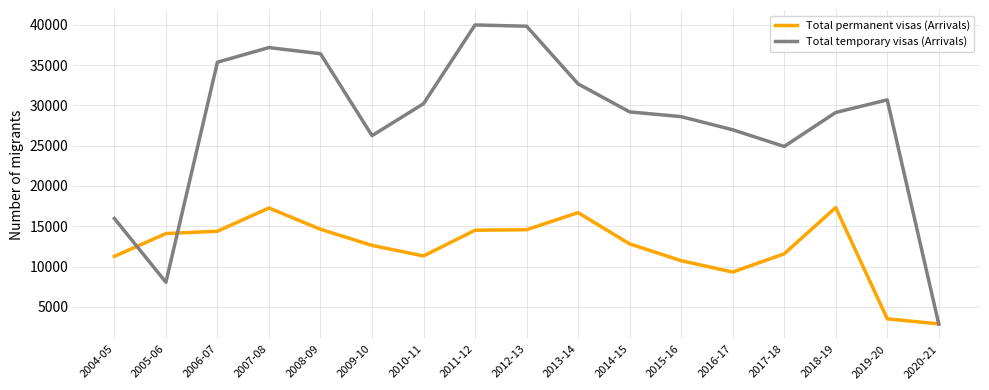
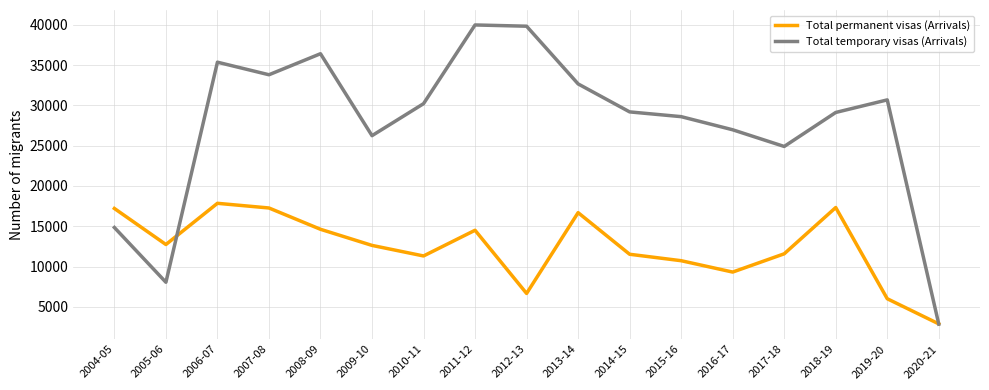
Total permanent visas (Arrivals), 2004-05: 11000 -> 17000
Total temporary visas (Arrivals), 2004-05: 16000 -> 15000
Total permanent visas (Arrivals), 2005-06: 14000 -> 13000
Total permanent visas (Arrivals), 2006-07: 14000 -> 18000
Total temporary visas (Arrivals), 2007-08: 37000 -> 34000
Total permanent visas (Arrivals), 2012-13: 15000 -> 7000
Total permanent visas (Arrivals), 2014-15: 13000 -> 12000
Total permanent visas (Arrivals), 2019-20: 4000 -> 6000
